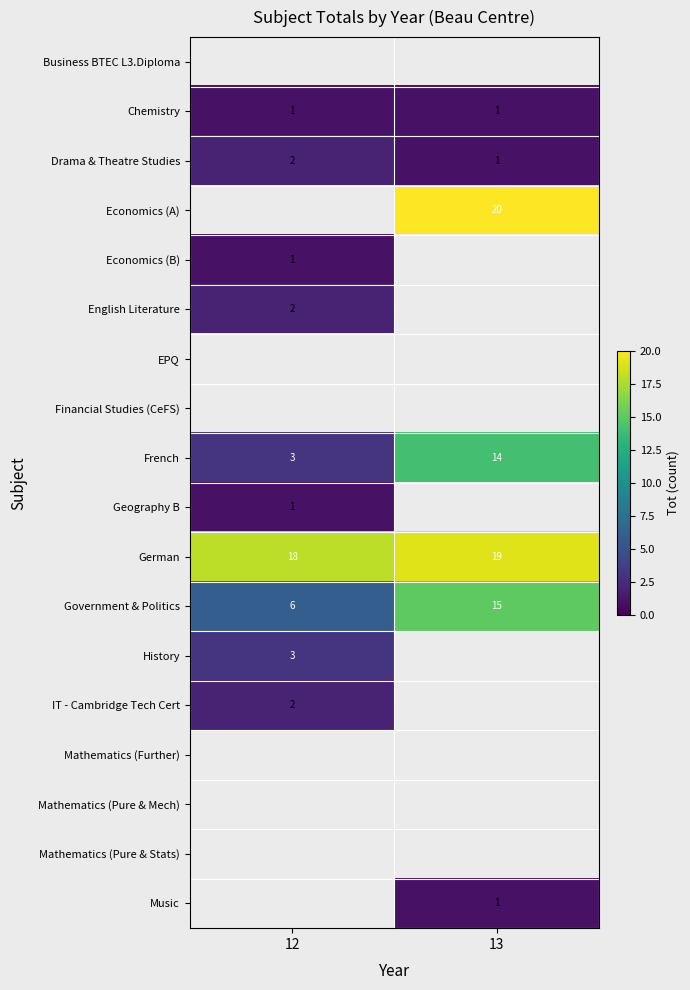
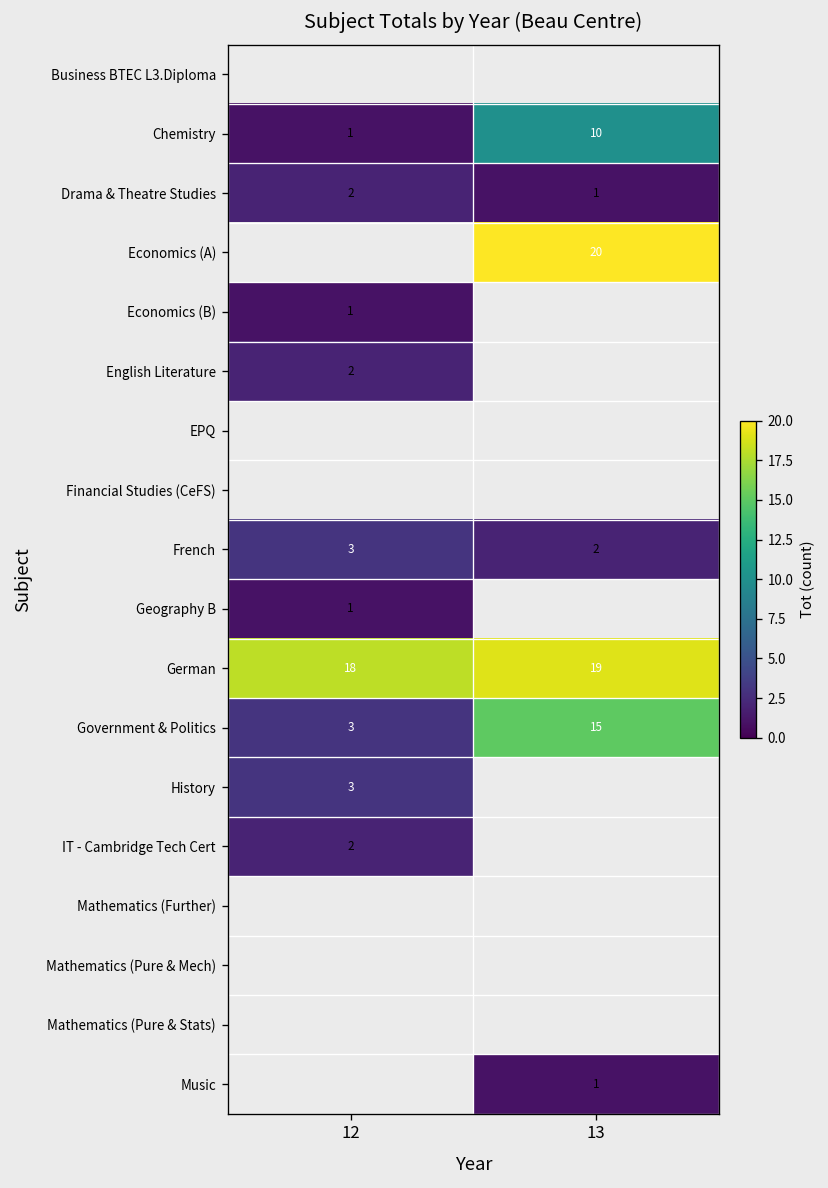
Chemistry, 13: 1 -> 10
French, 13: 14 -> 2
Government & Politics, 12: 6 -> 3
